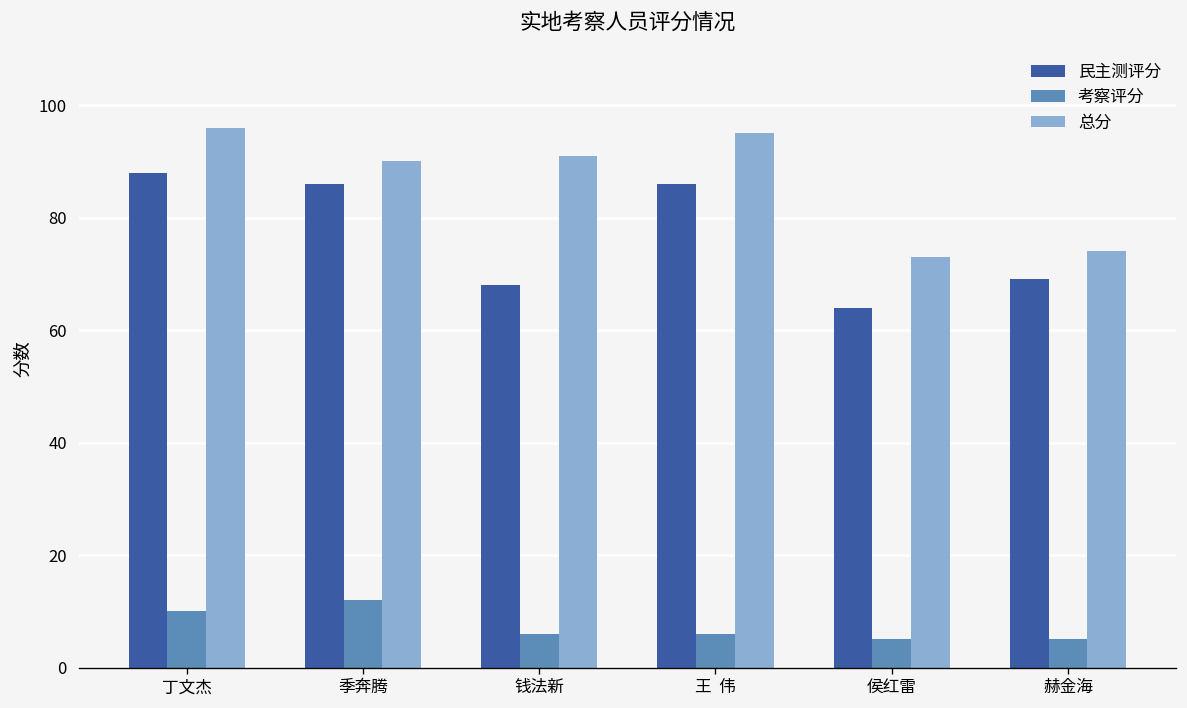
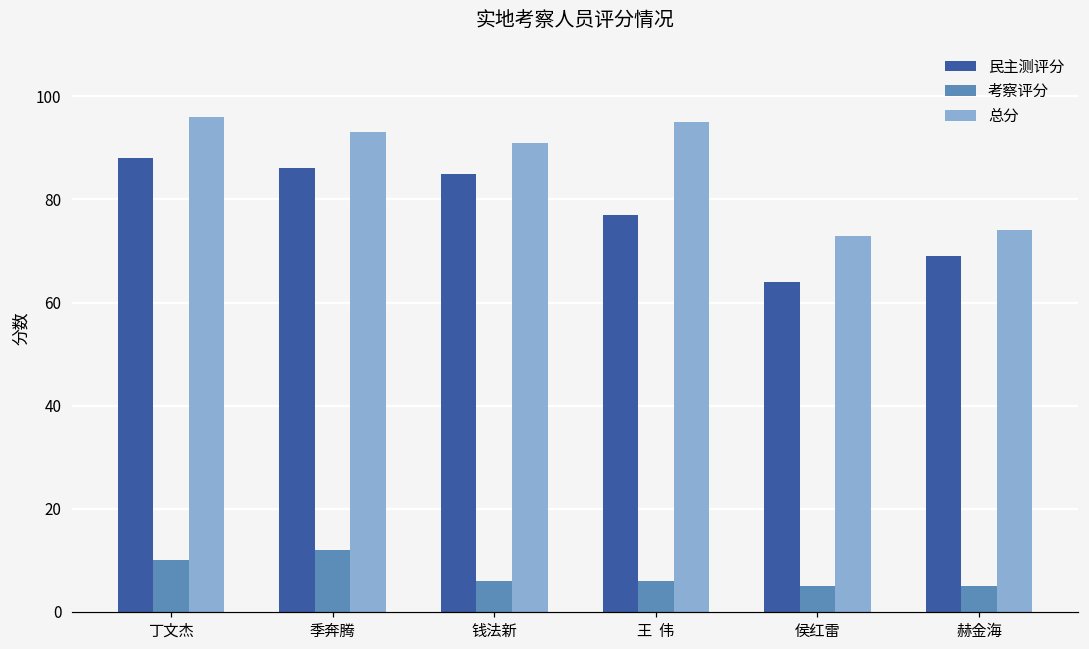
总分, 季奔腾: 90 -> 93
民主测评分, 钱法新: 68 -> 85
民主测评分, 王 伟: 86 -> 77
